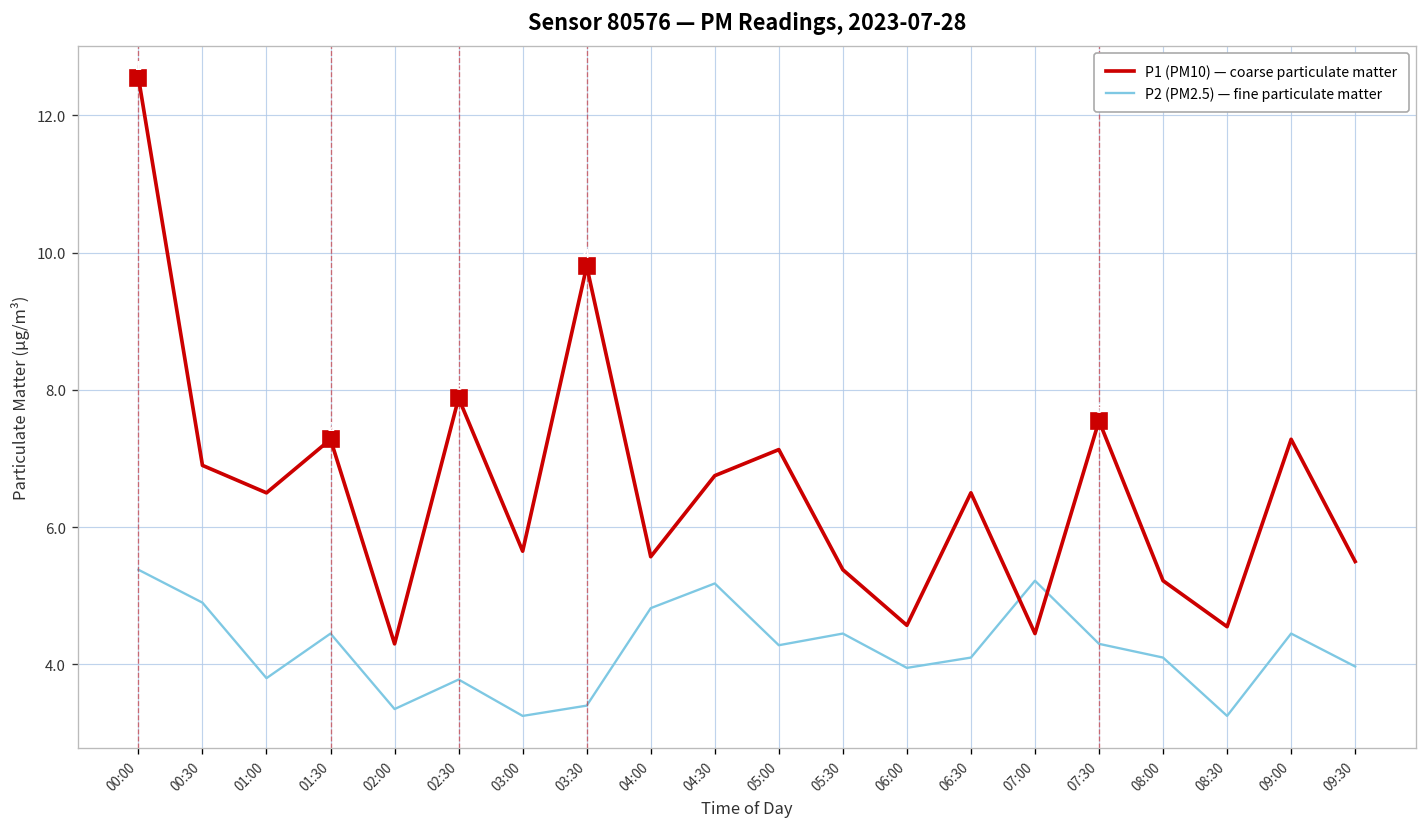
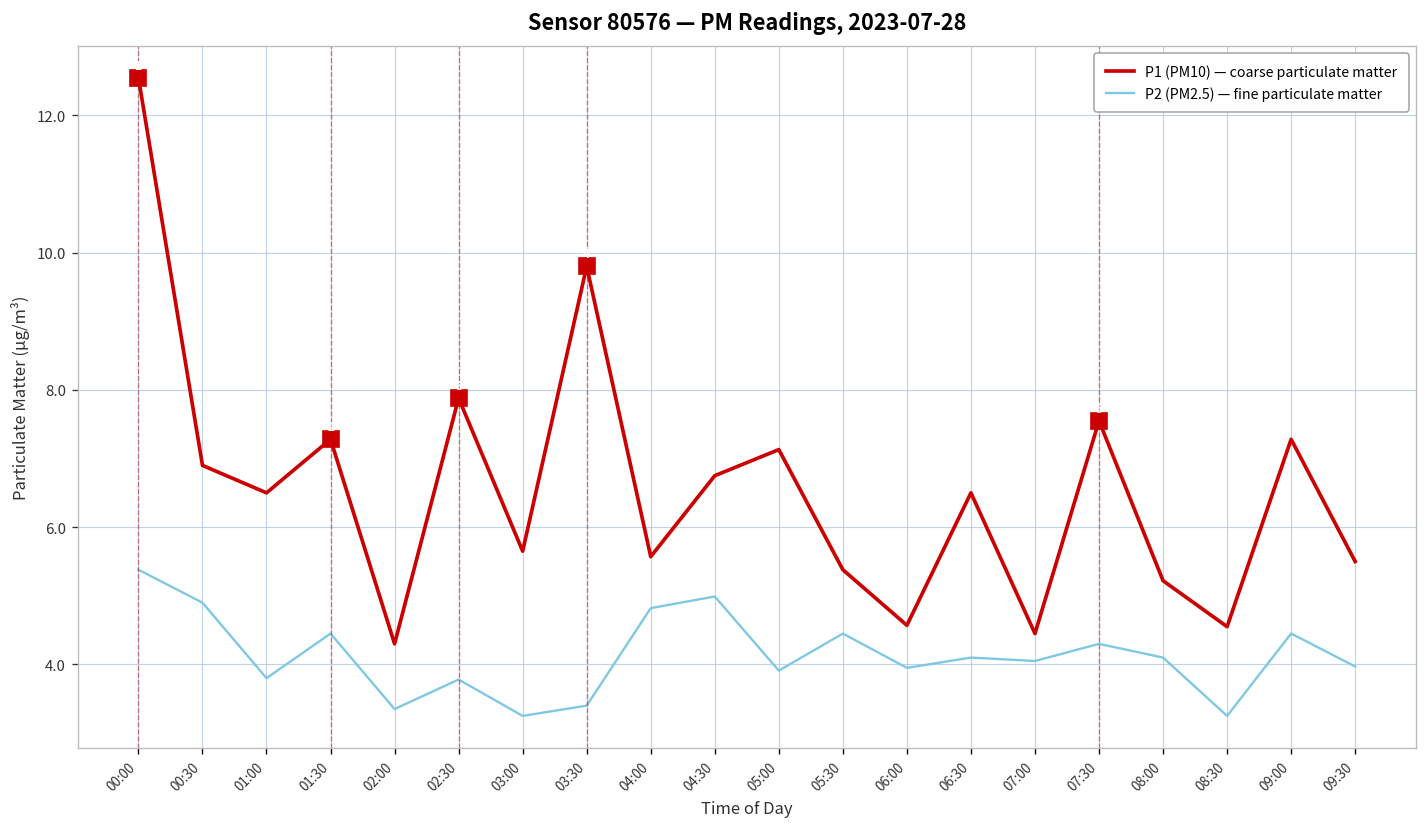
P2 (PM2.5) — fine particulate matter, 04:30: 5.2 -> 5.0
P2 (PM2.5) — fine particulate matter, 05:00: 4.3 -> 3.9
P2 (PM2.5) — fine particulate matter, 07:00: 5.2 -> 4.1
